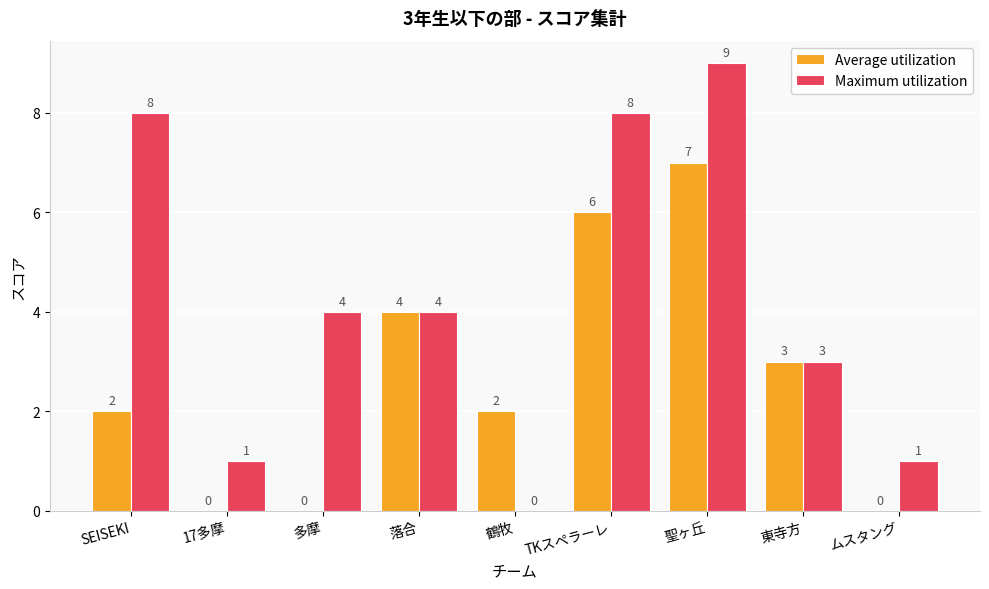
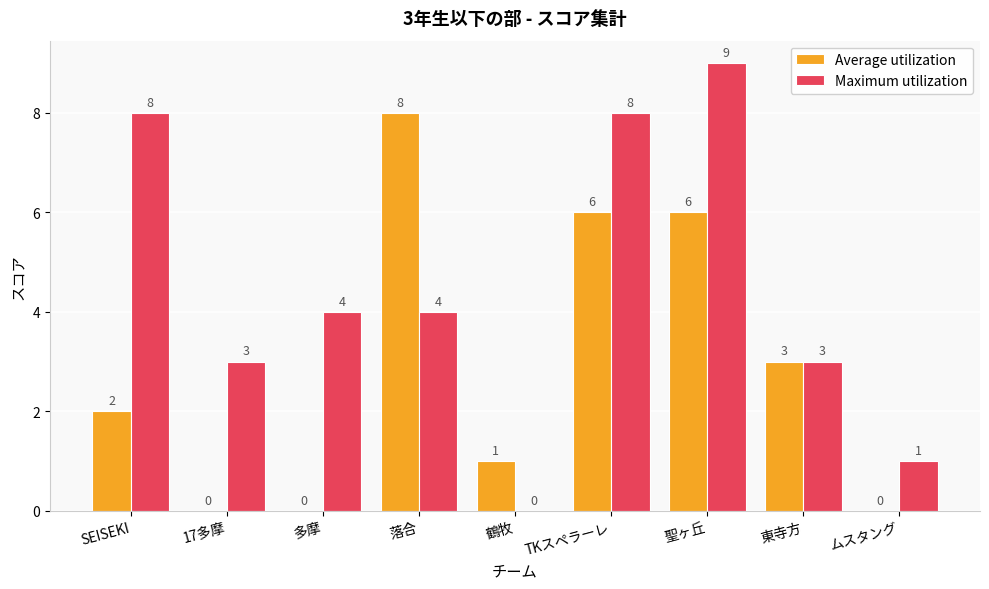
Maximum utilization, 17多摩: 1 -> 3
Average utilization, 落合: 4 -> 8
Average utilization, 鶴牧: 2 -> 1
Average utilization, 聖ヶ丘: 7 -> 6
